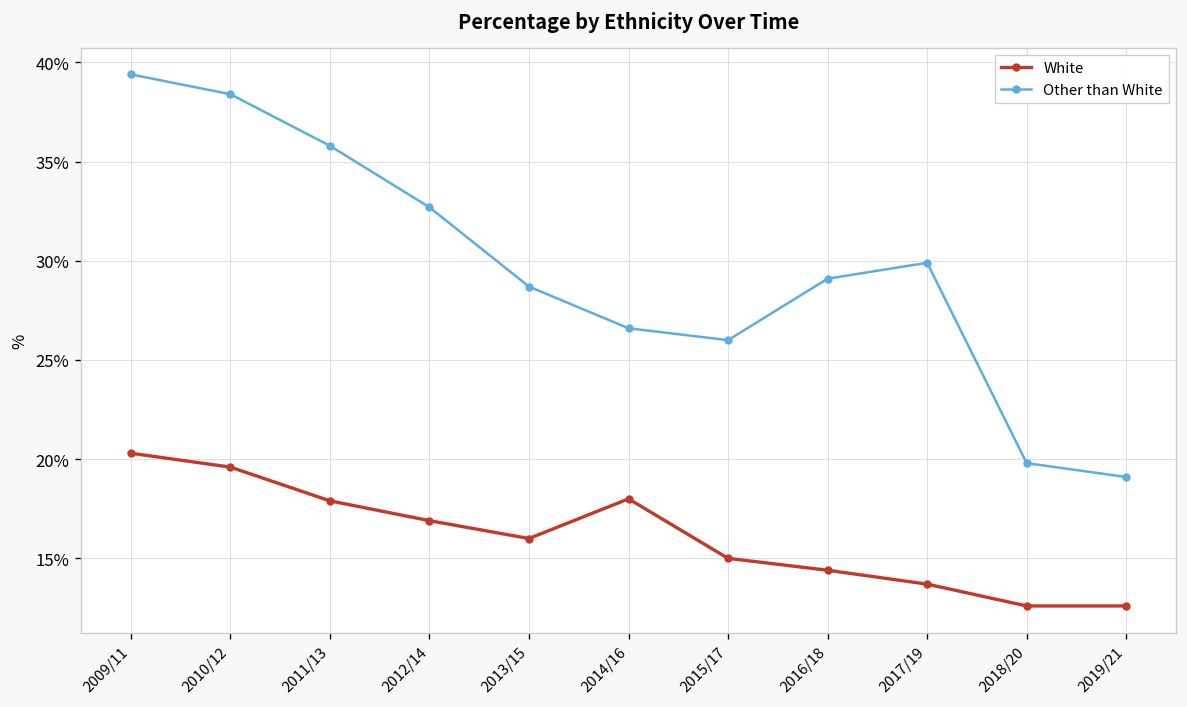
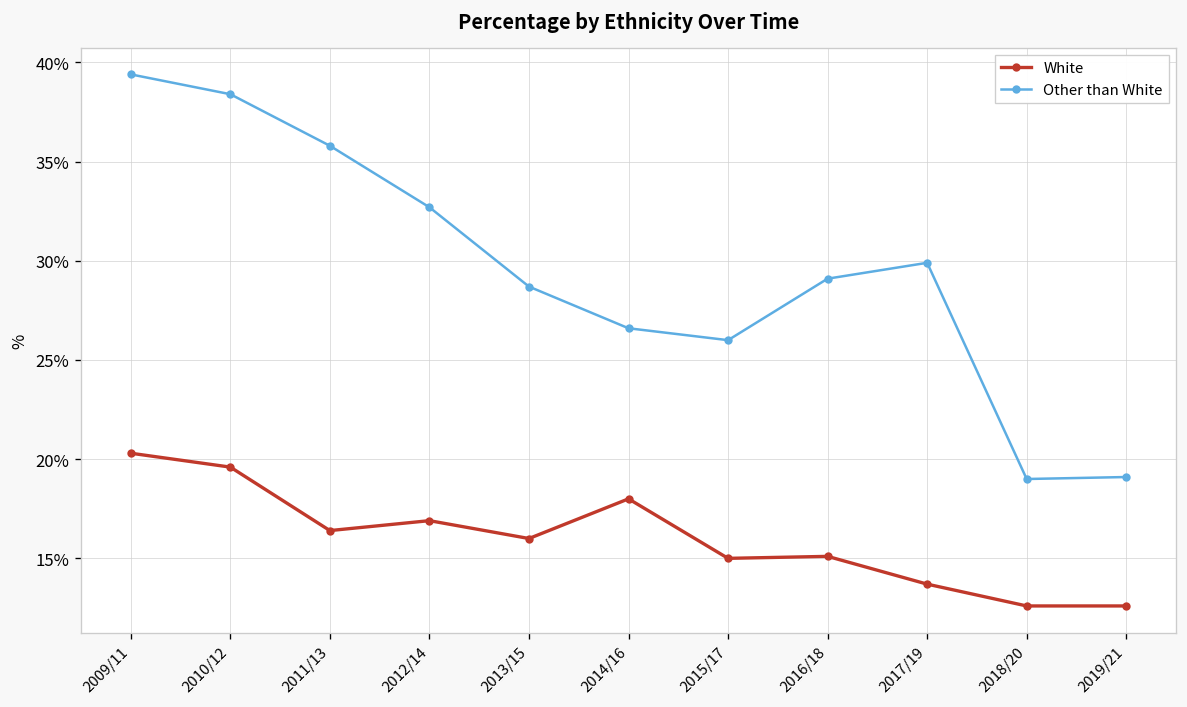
White, 2011/13: 17.9% -> 16.4%
White, 2016/18: 14.4% -> 15.1%
Other than White, 2018/20: 19.8% -> 19.0%
